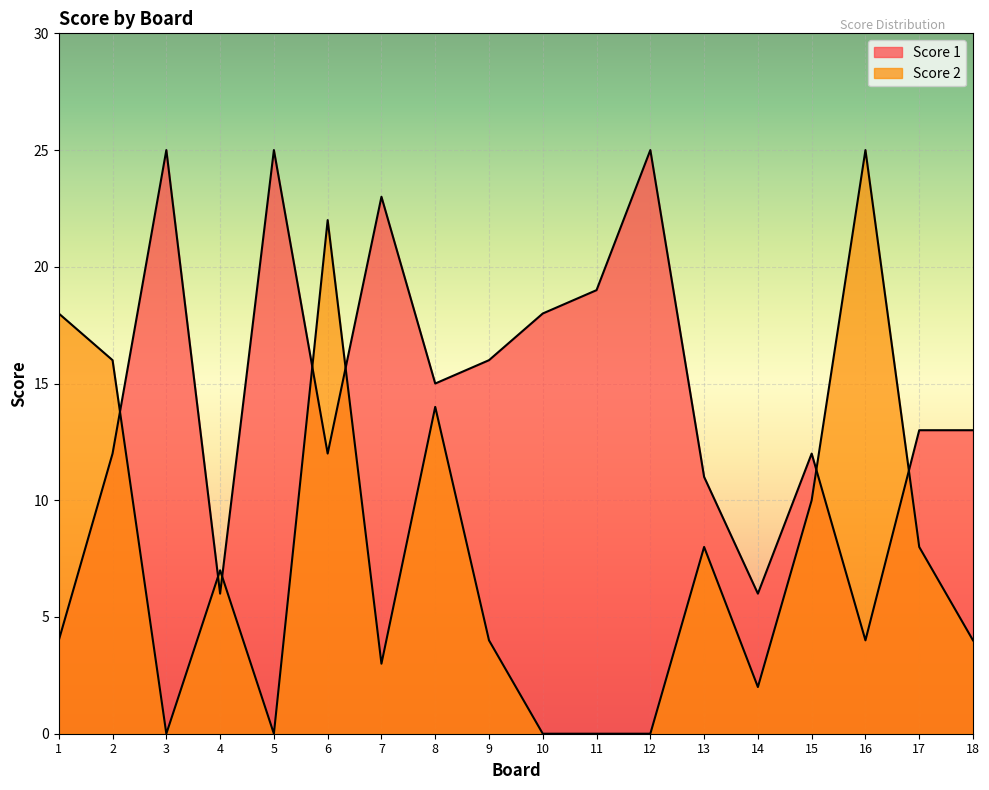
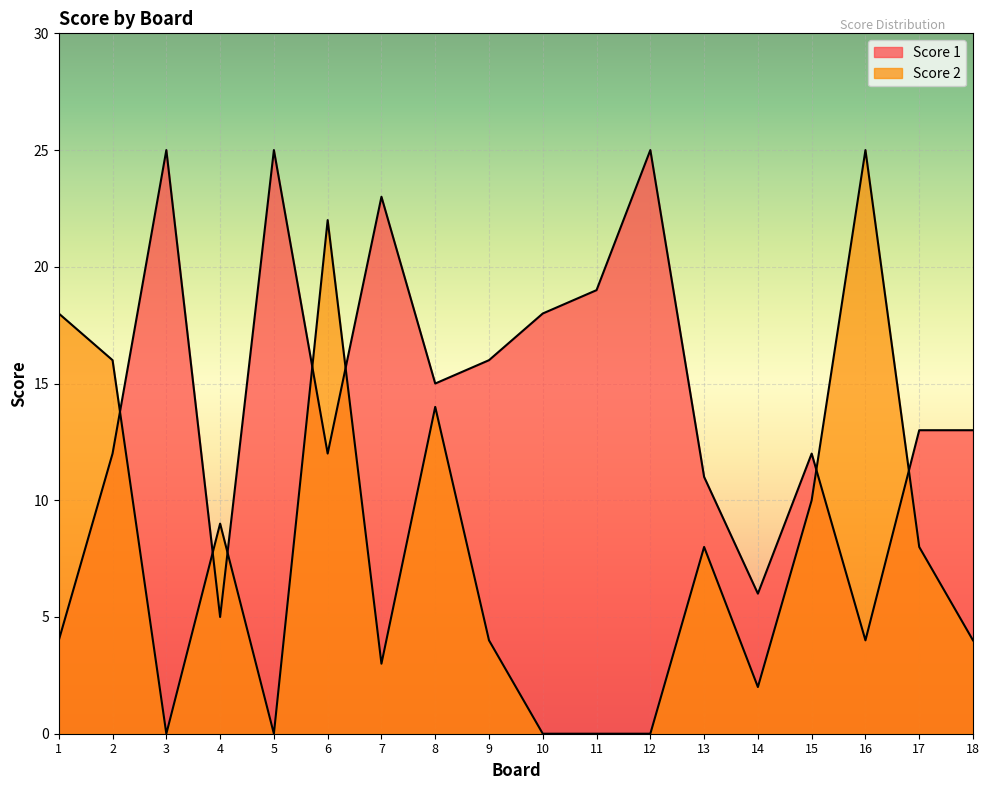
Score 1, 4: 6 -> 5
Score 2, 4: 7 -> 9
